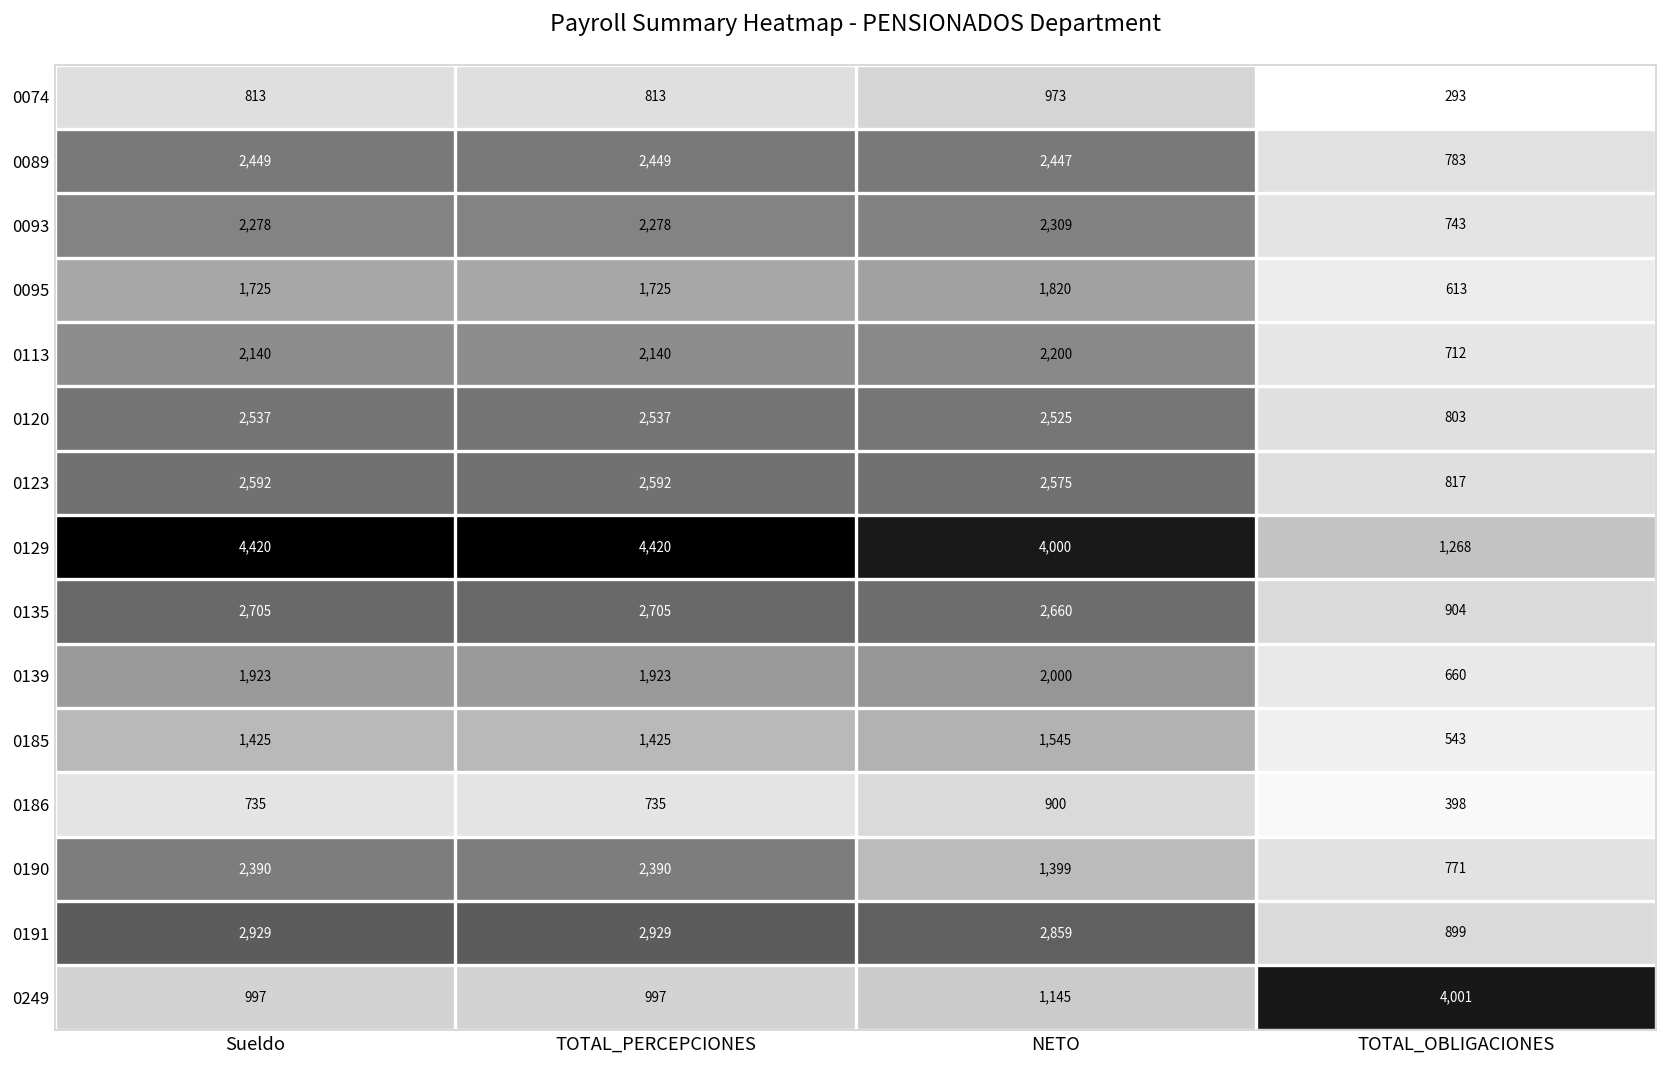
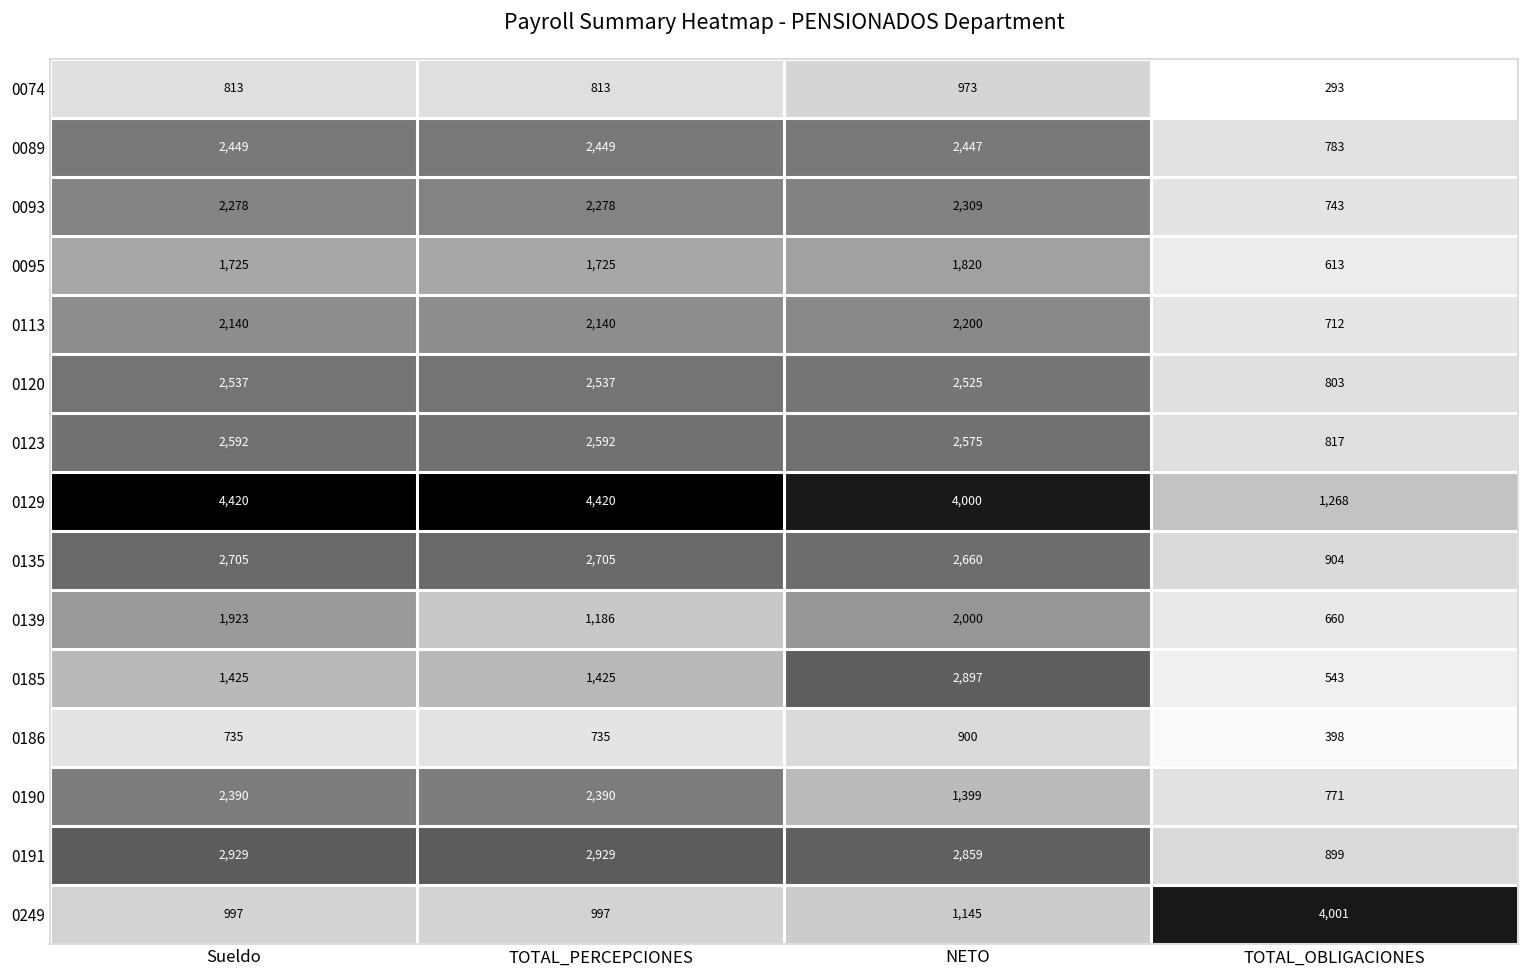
0139, TOTAL_PERCEPCIONES: 1,923 -> 1,186
0185, NETO: 1,545 -> 2,897
